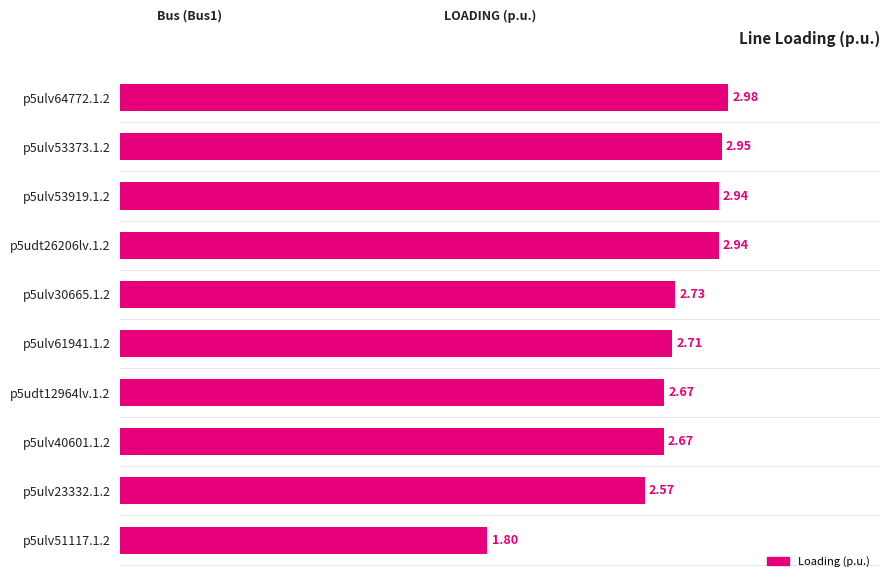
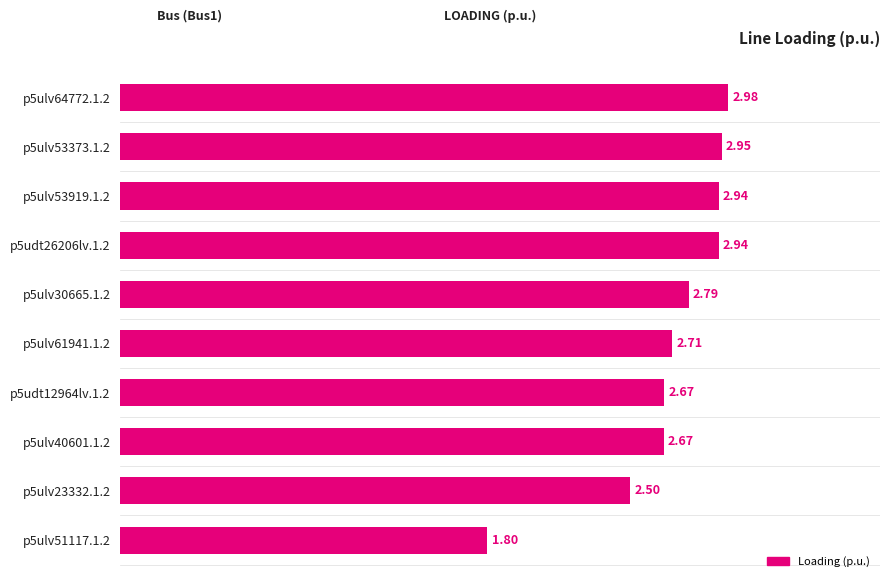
p5ulv30665.1.2: 2.73 -> 2.79
p5ulv23332.1.2: 2.57 -> 2.50
